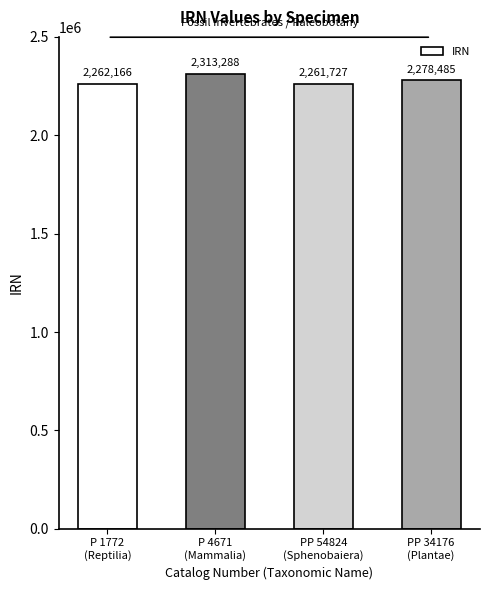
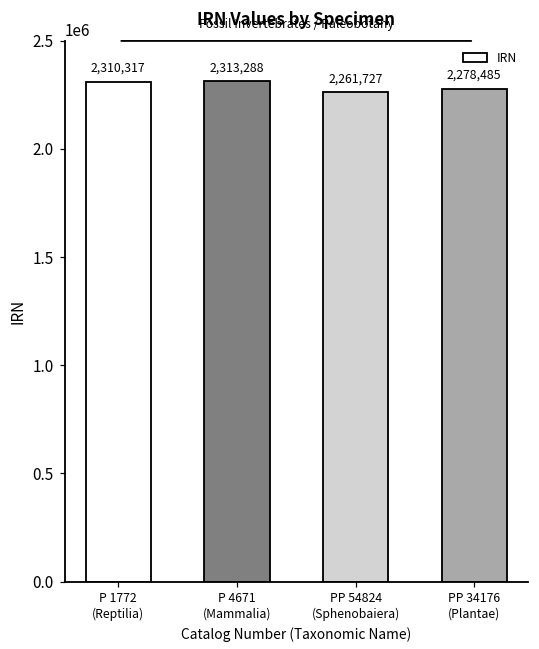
P 1772 (Reptilia): 2,262,166 -> 2,310,317
